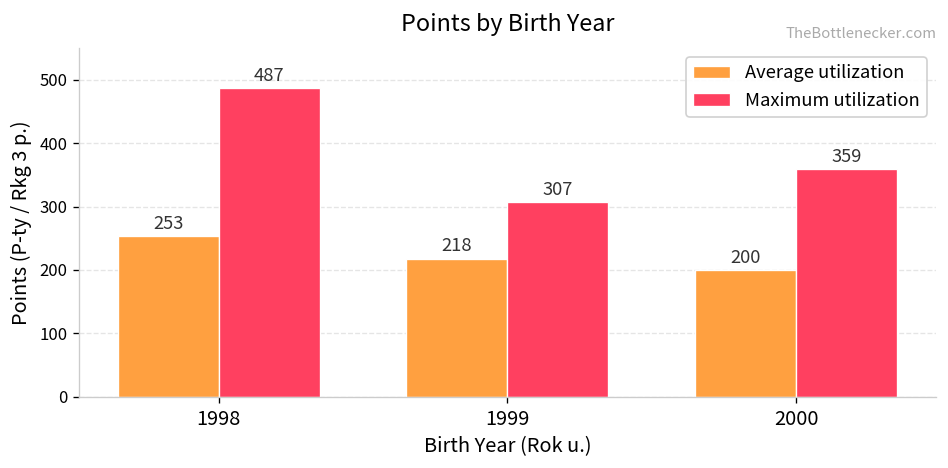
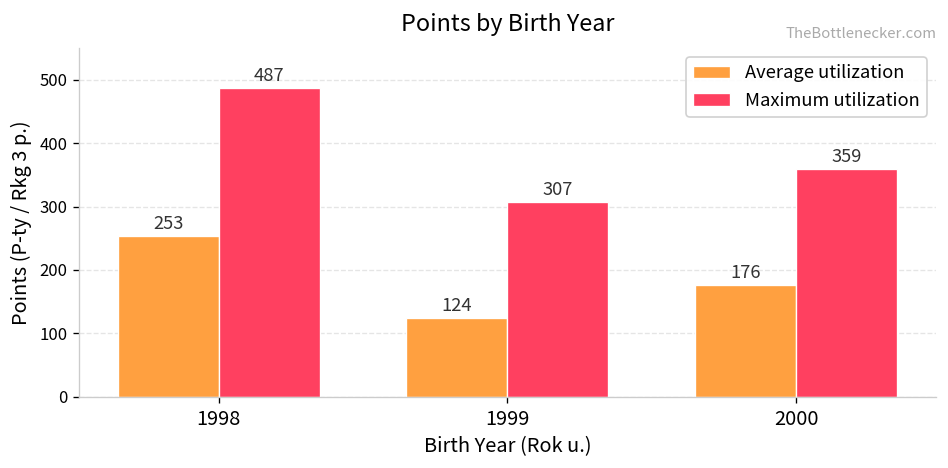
Average utilization, 1999: 218 -> 124
Average utilization, 2000: 200 -> 176
